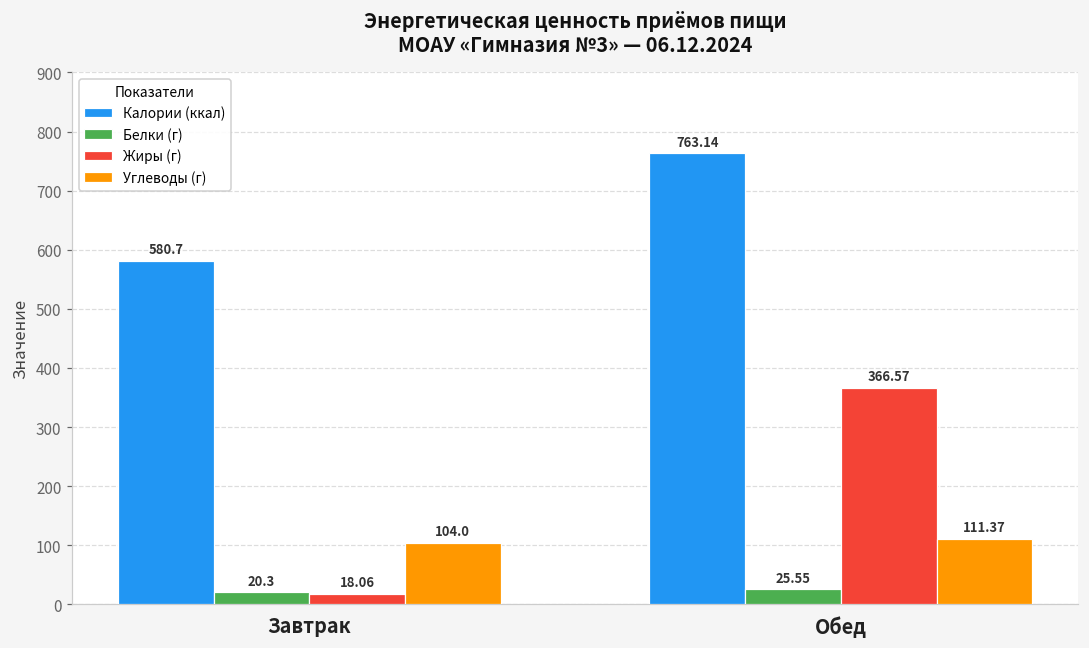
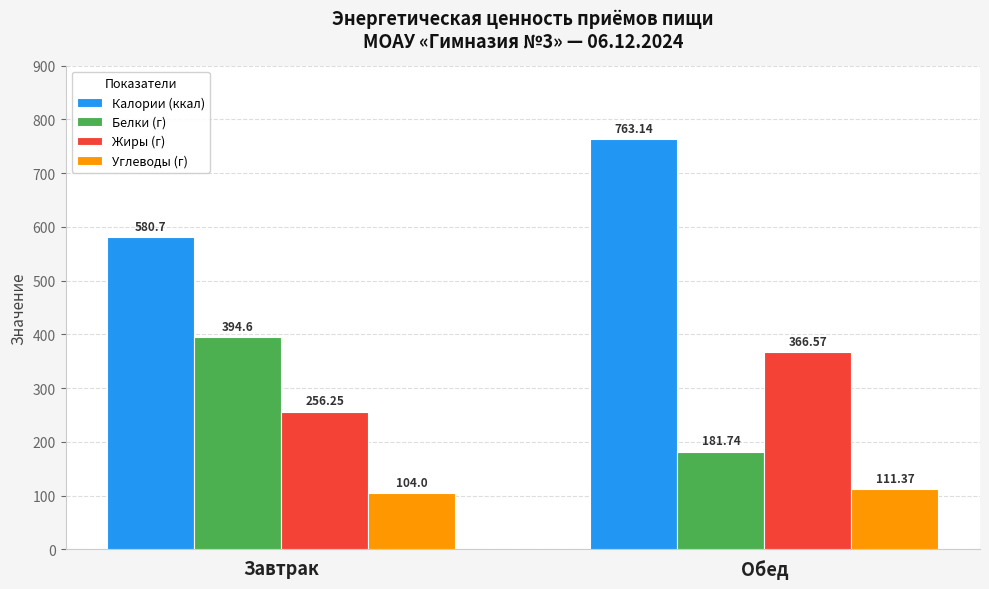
Белки (г), Завтрак: 20.3 -> 394.6
Жиры (г), Завтрак: 18.06 -> 256.25
Белки (г), Обед: 25.55 -> 181.74
